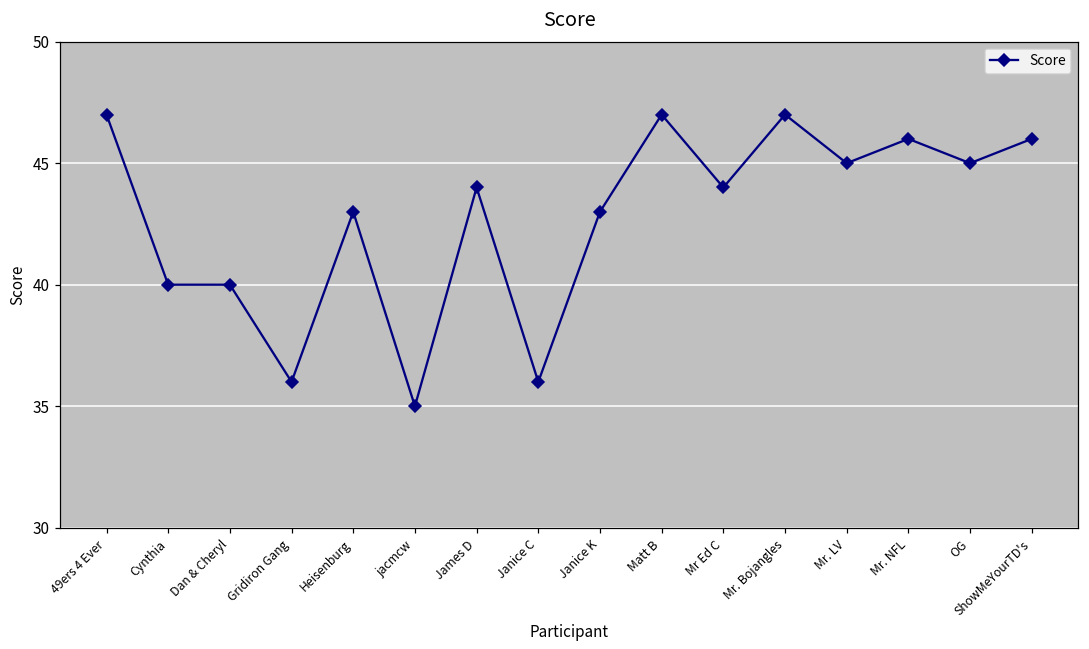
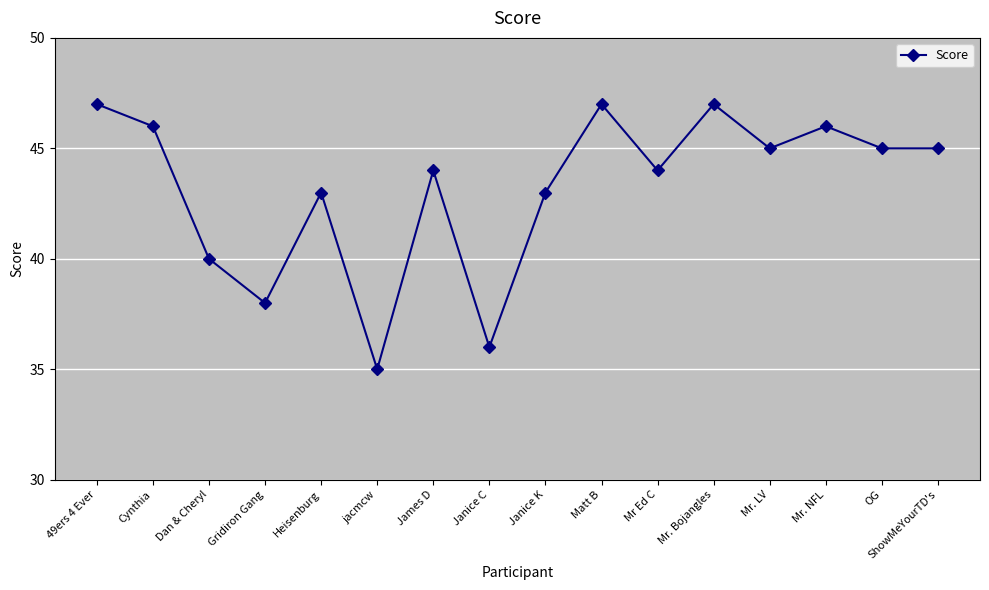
Cynthia: 40 -> 46
Gridiron Gang: 36 -> 38
ShowMeYourTD's: 46 -> 45
